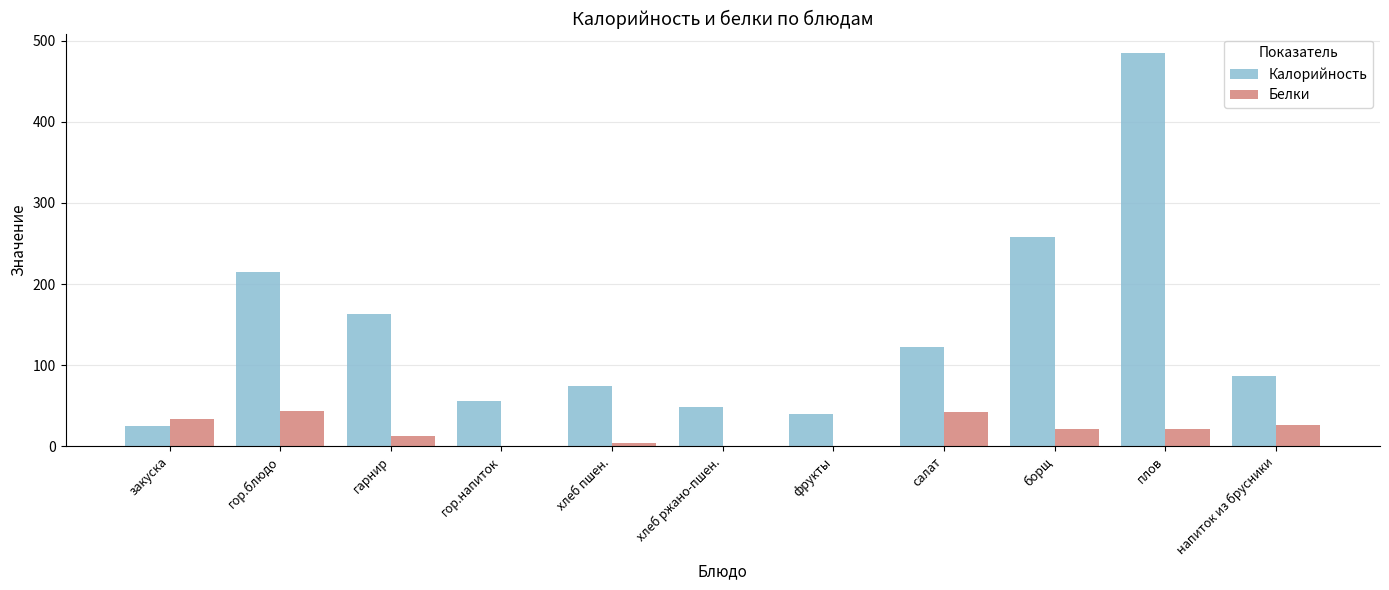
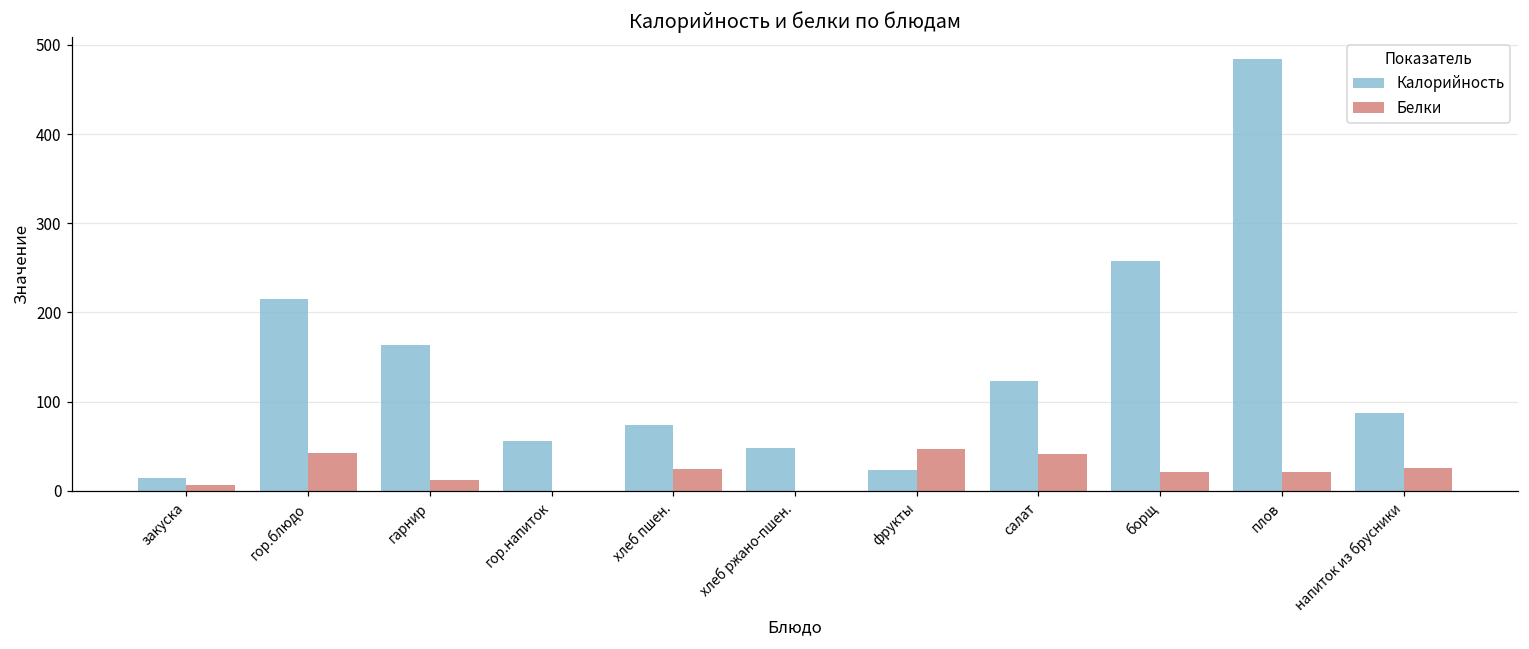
Калорийность, закуска: 30 -> 10
Белки, закуска: 30 -> 10
Белки, хлеб пшен.: 0 -> 30
Калорийность, фрукты: 40 -> 20
Белки, фрукты: 0 -> 50
